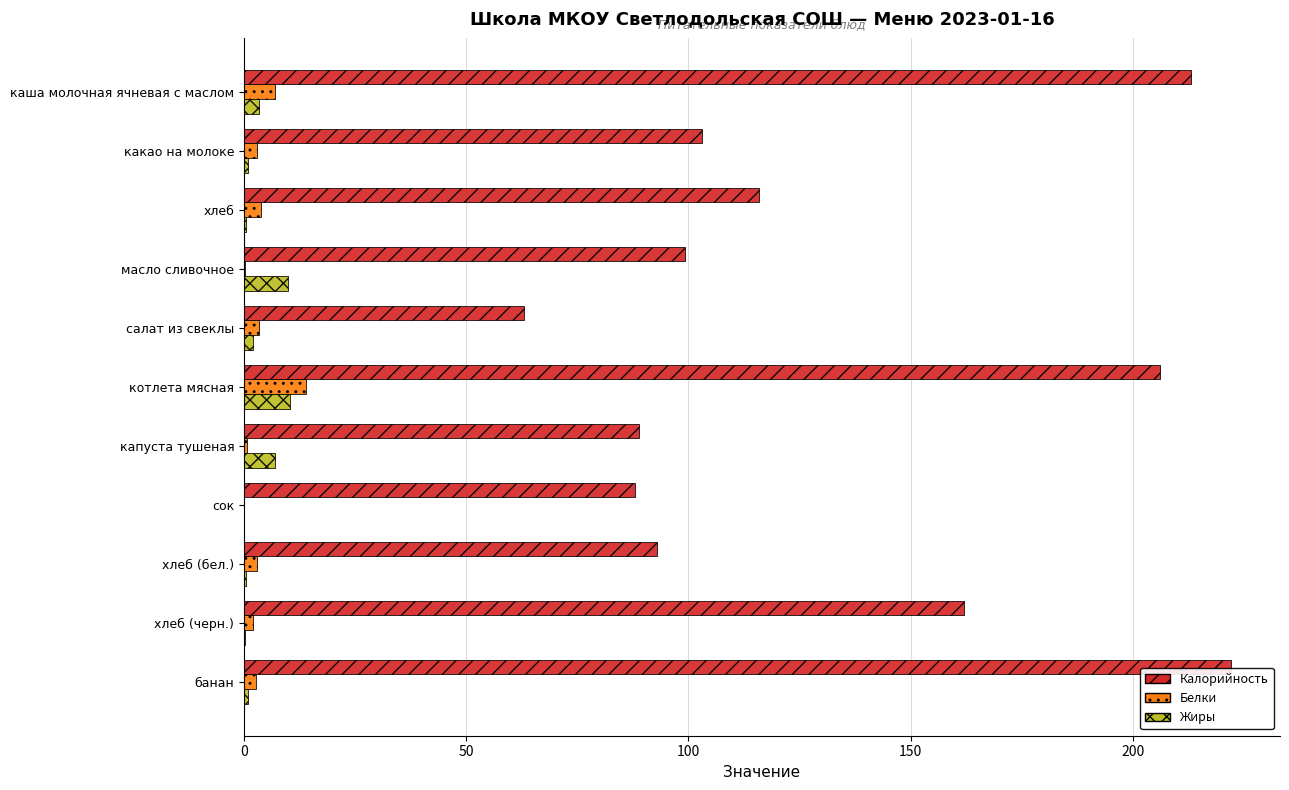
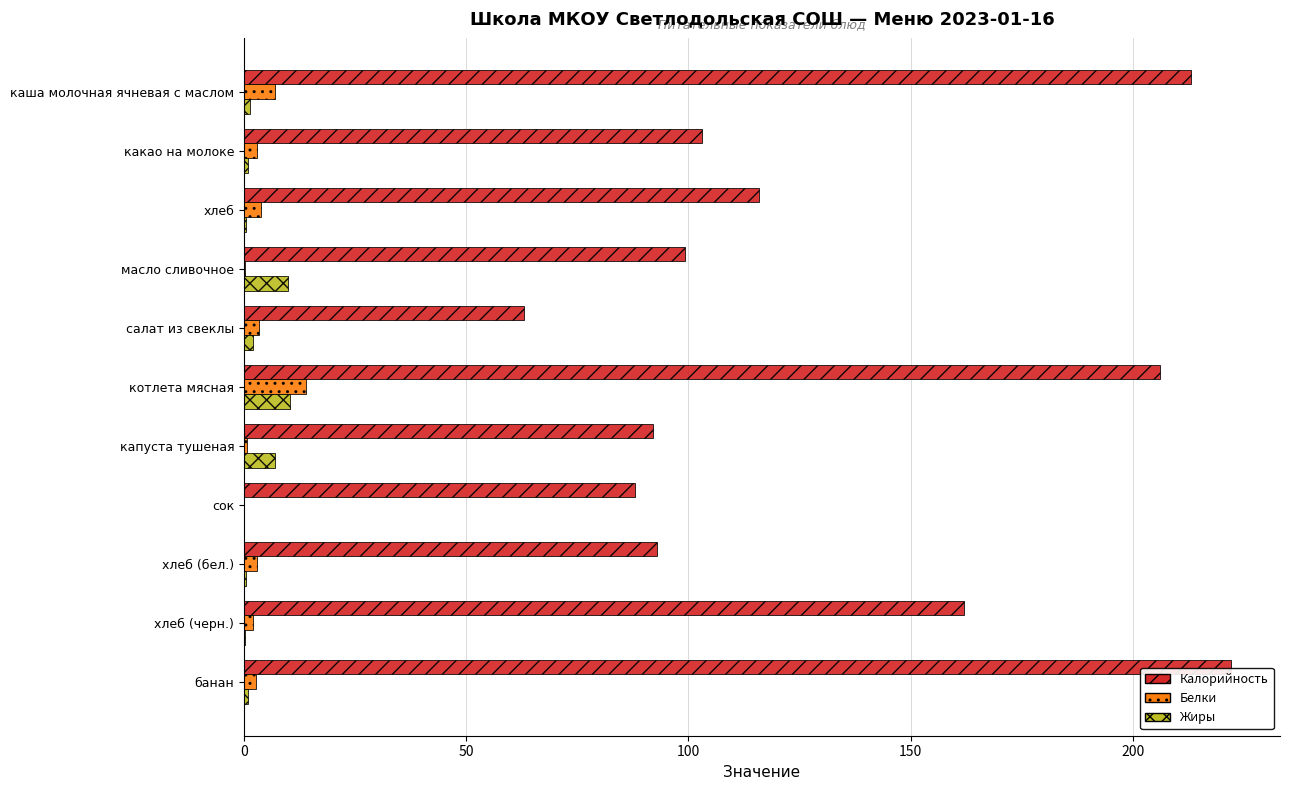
Жиры, каша молочная ячневая с маслом: 4 -> 1
Калорийность, капуста тушеная: 89 -> 92
